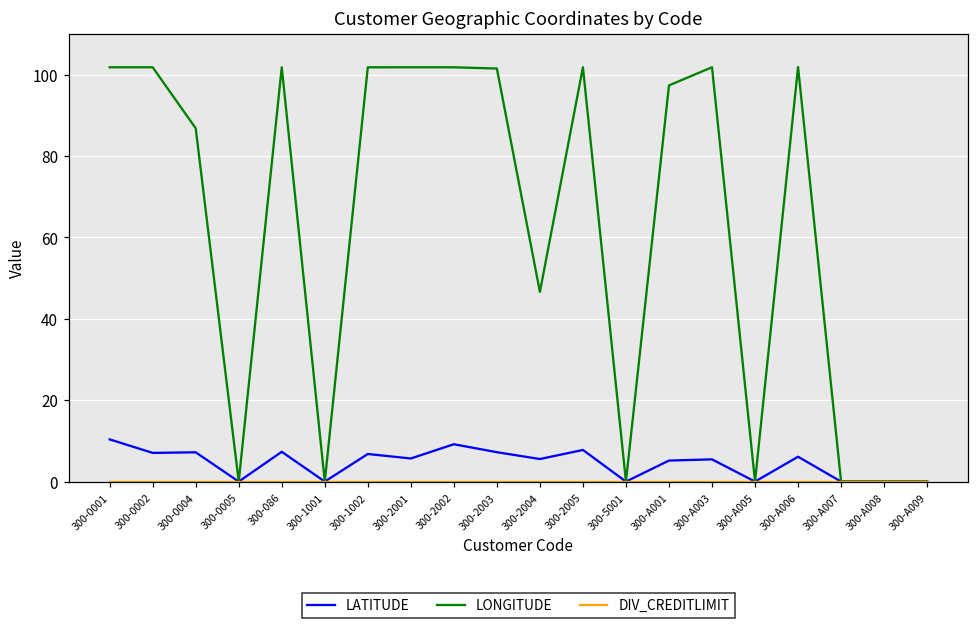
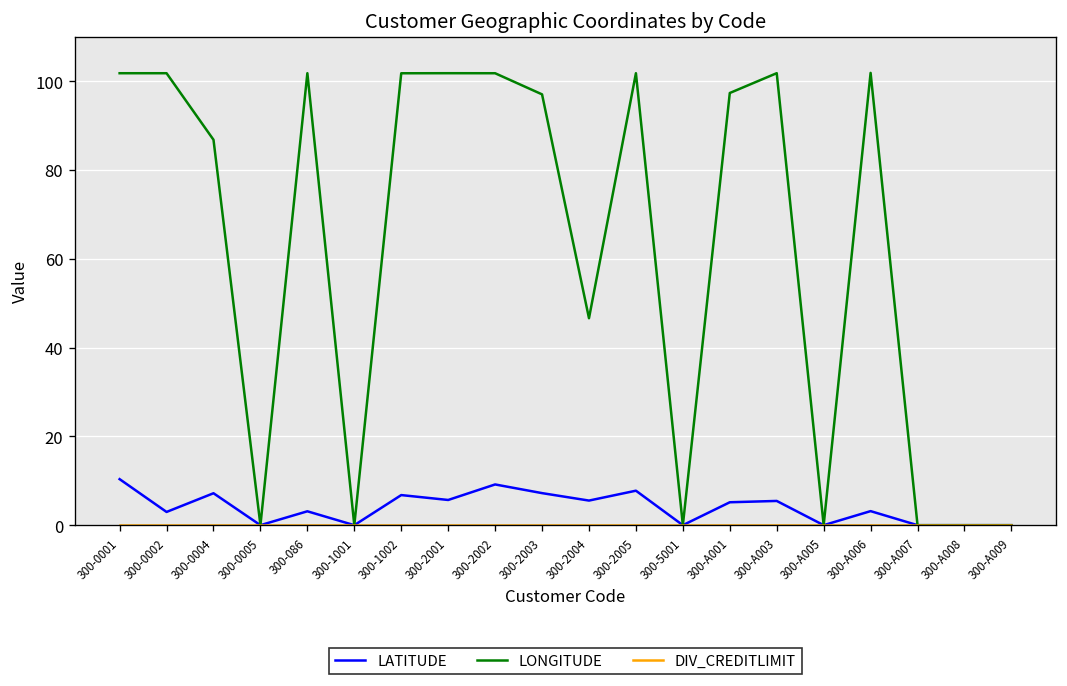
LATITUDE, 300-0002: 7 -> 3
LATITUDE, 300-086: 7 -> 3
LONGITUDE, 300-2003: 101 -> 97
LATITUDE, 300-A006: 6 -> 3
